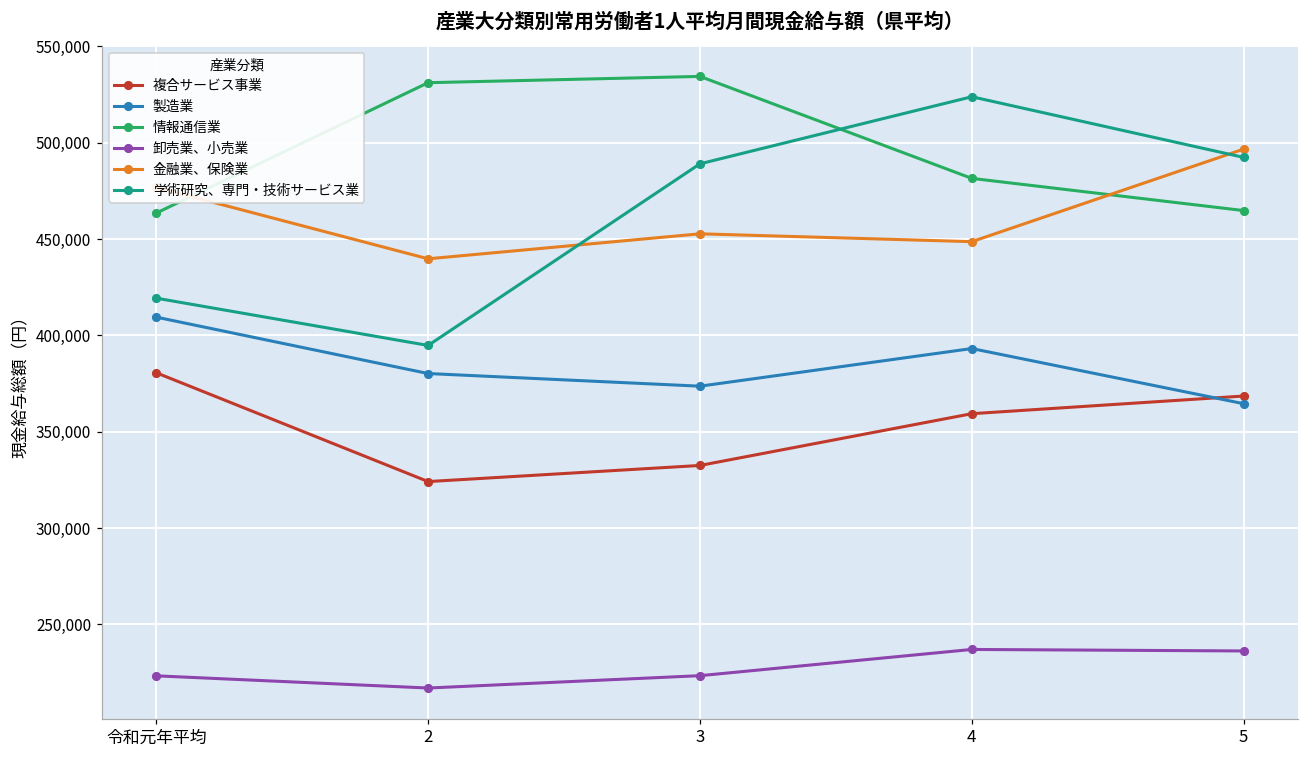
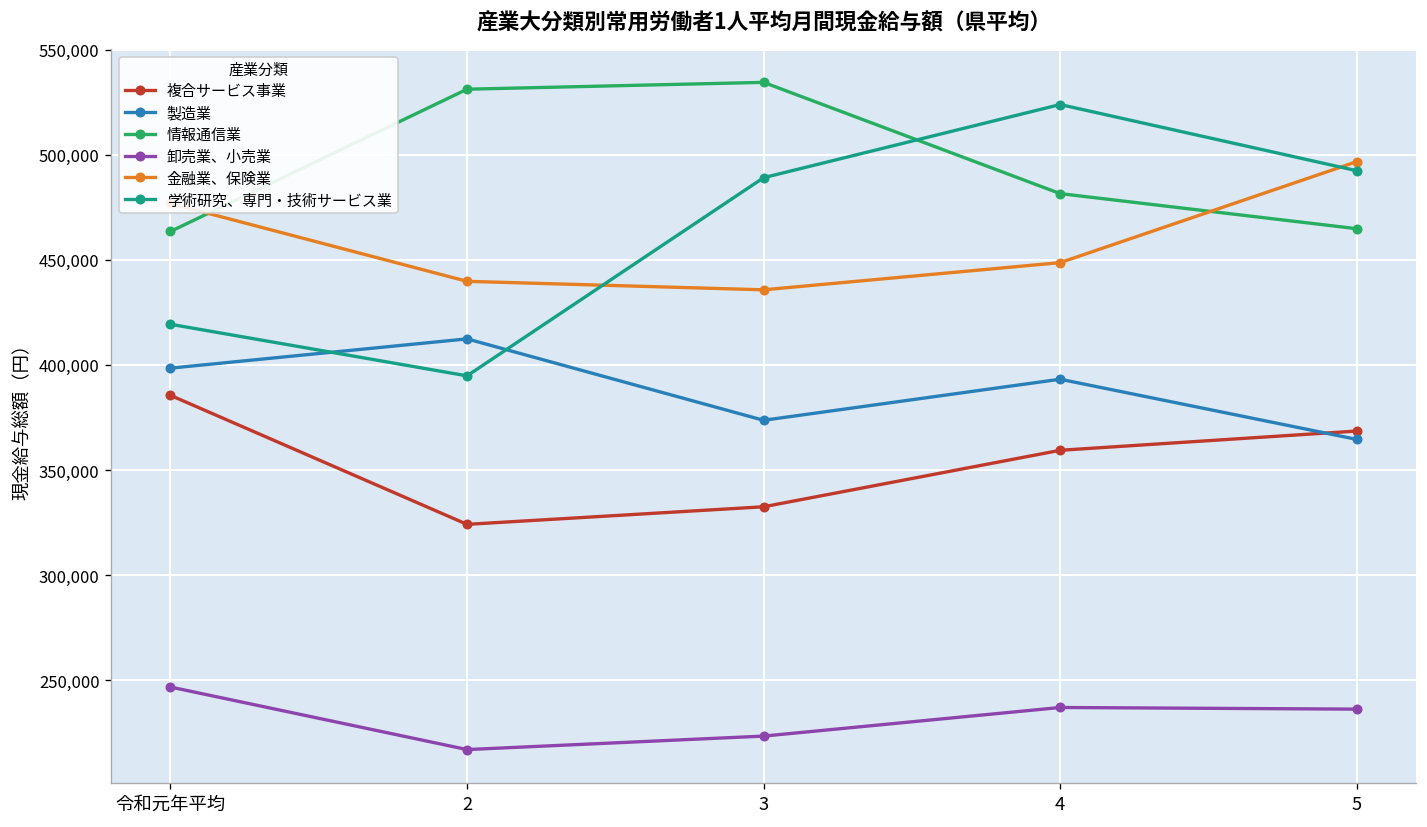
複合サービス事業, 令和元年平均: 381,000 -> 386,000
製造業, 令和元年平均: 409,000 -> 398,000
卸売業、小売業, 令和元年平均: 223,000 -> 247,000
製造業, 2: 380,000 -> 412,000
金融業、保険業, 3: 453,000 -> 436,000
